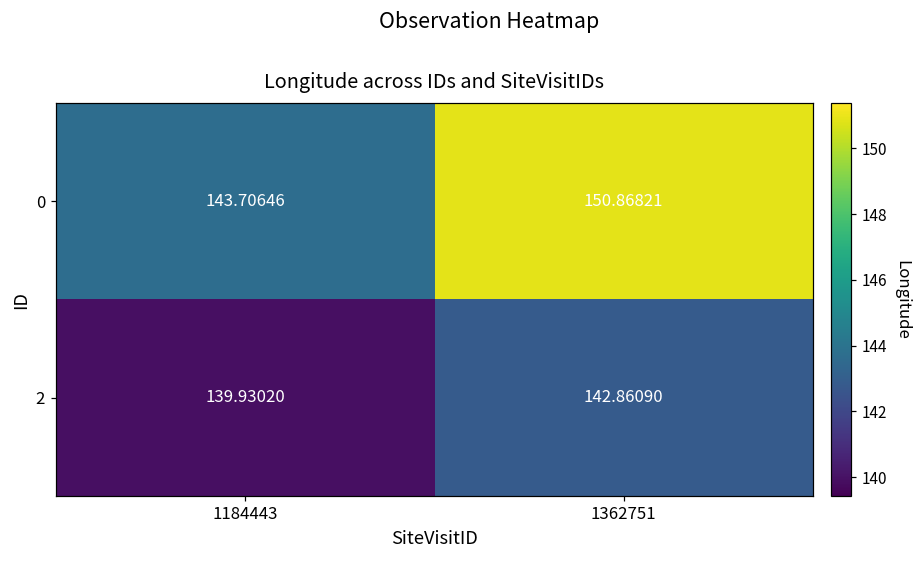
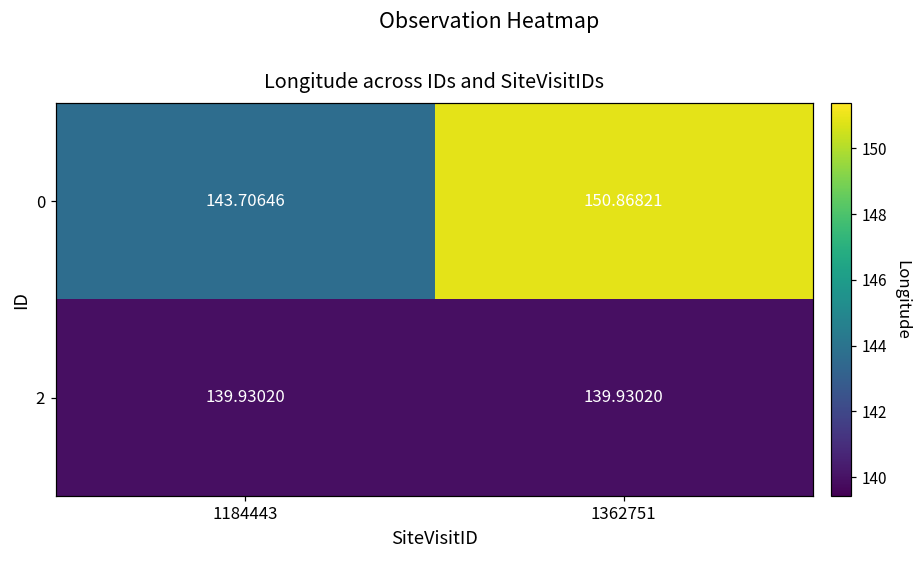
2, 1362751: 142.86090 -> 139.93020
